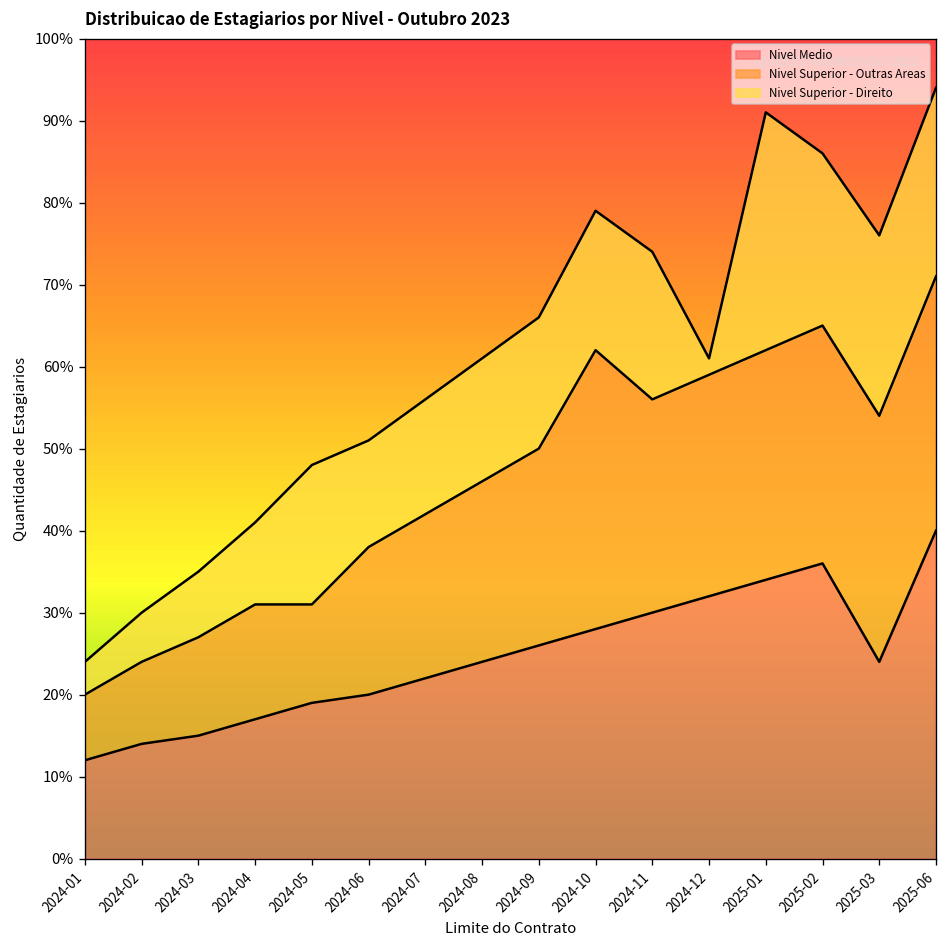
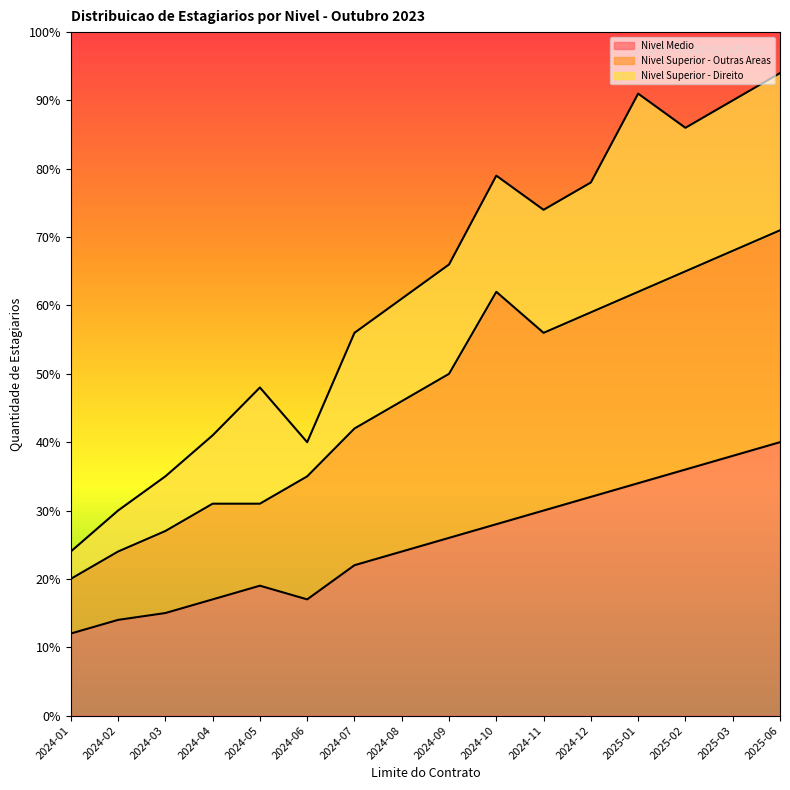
Nivel Medio, 2024-06: 20% -> 17%
Nivel Superior - Direito, 2024-06: 13% -> 5%
Nivel Superior - Direito, 2024-12: 2% -> 19%
Nivel Medio, 2025-03: 24% -> 38%
